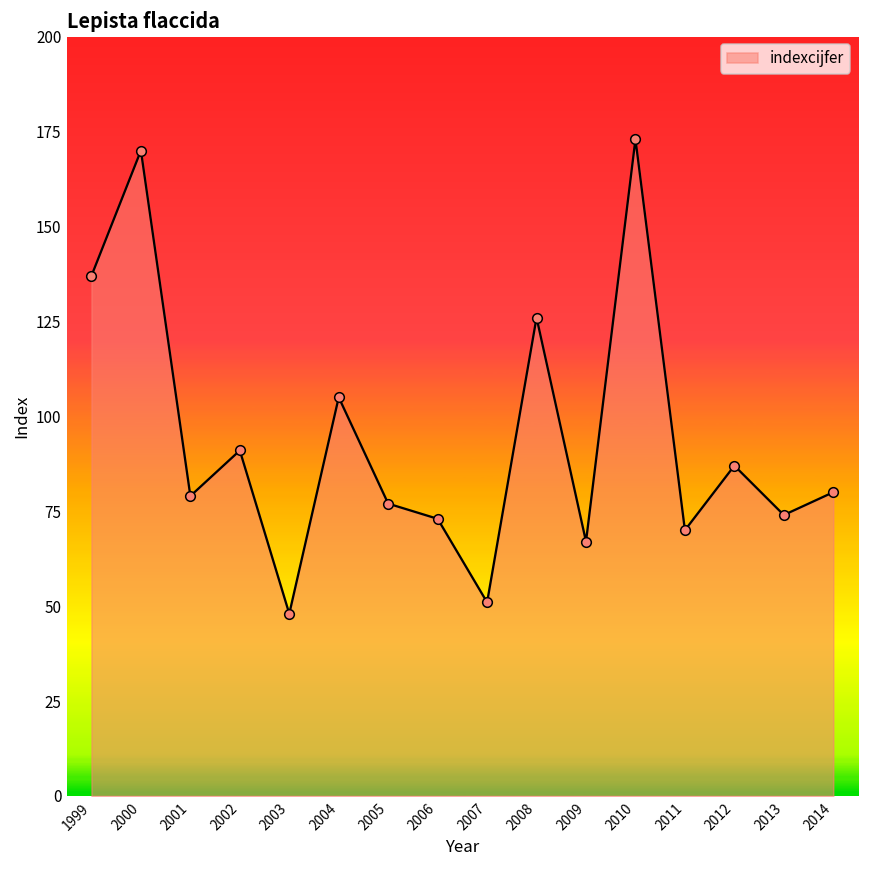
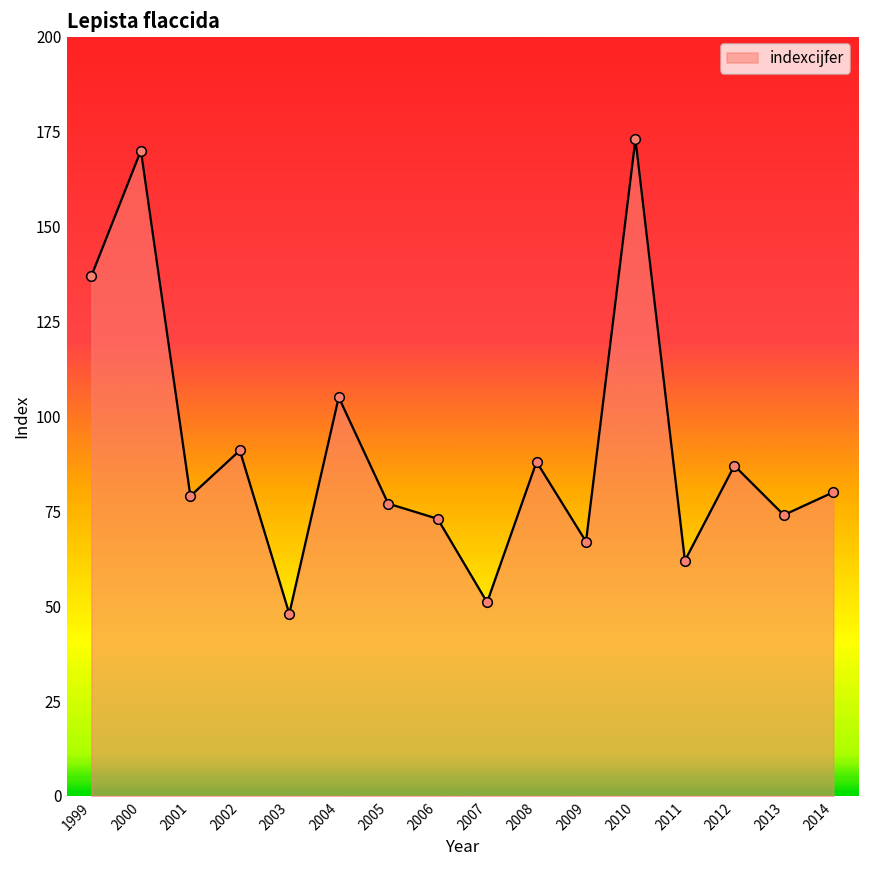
2008: 126 -> 88
2011: 70 -> 62
